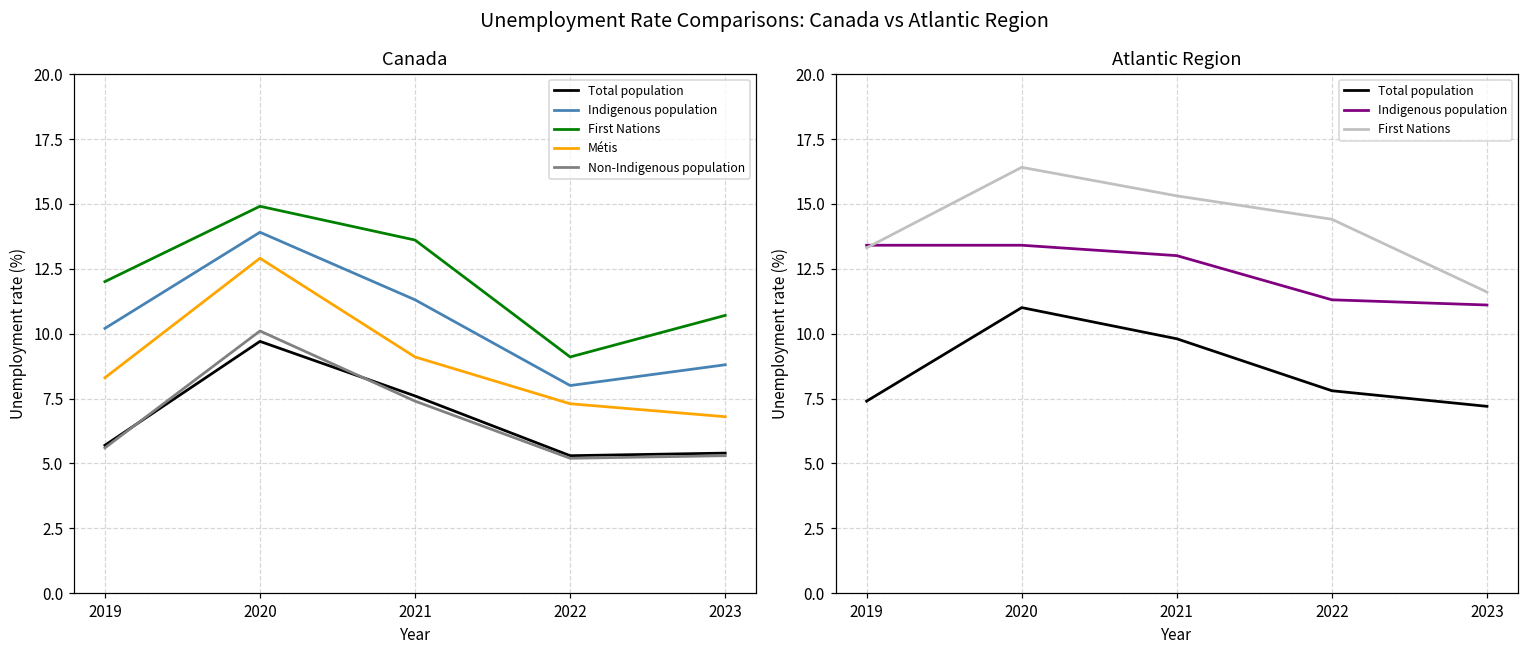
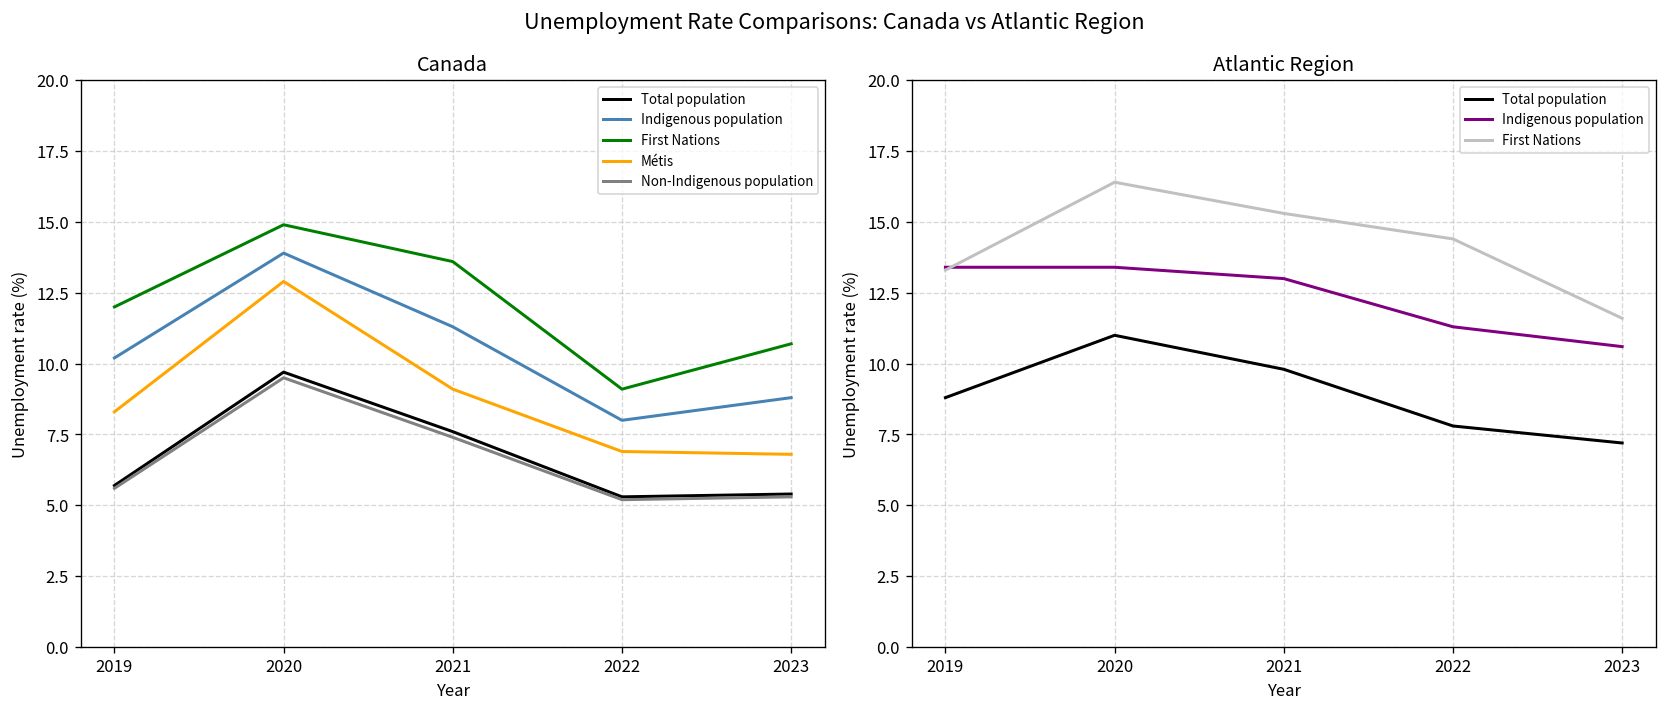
Canada, Non-Indigenous population, 2020: 10.1 -> 9.5
Canada, Métis, 2022: 7.3 -> 6.9
Atlantic Region, Total population, 2019: 7.4 -> 8.8
Atlantic Region, Indigenous population, 2023: 11.1 -> 10.6
